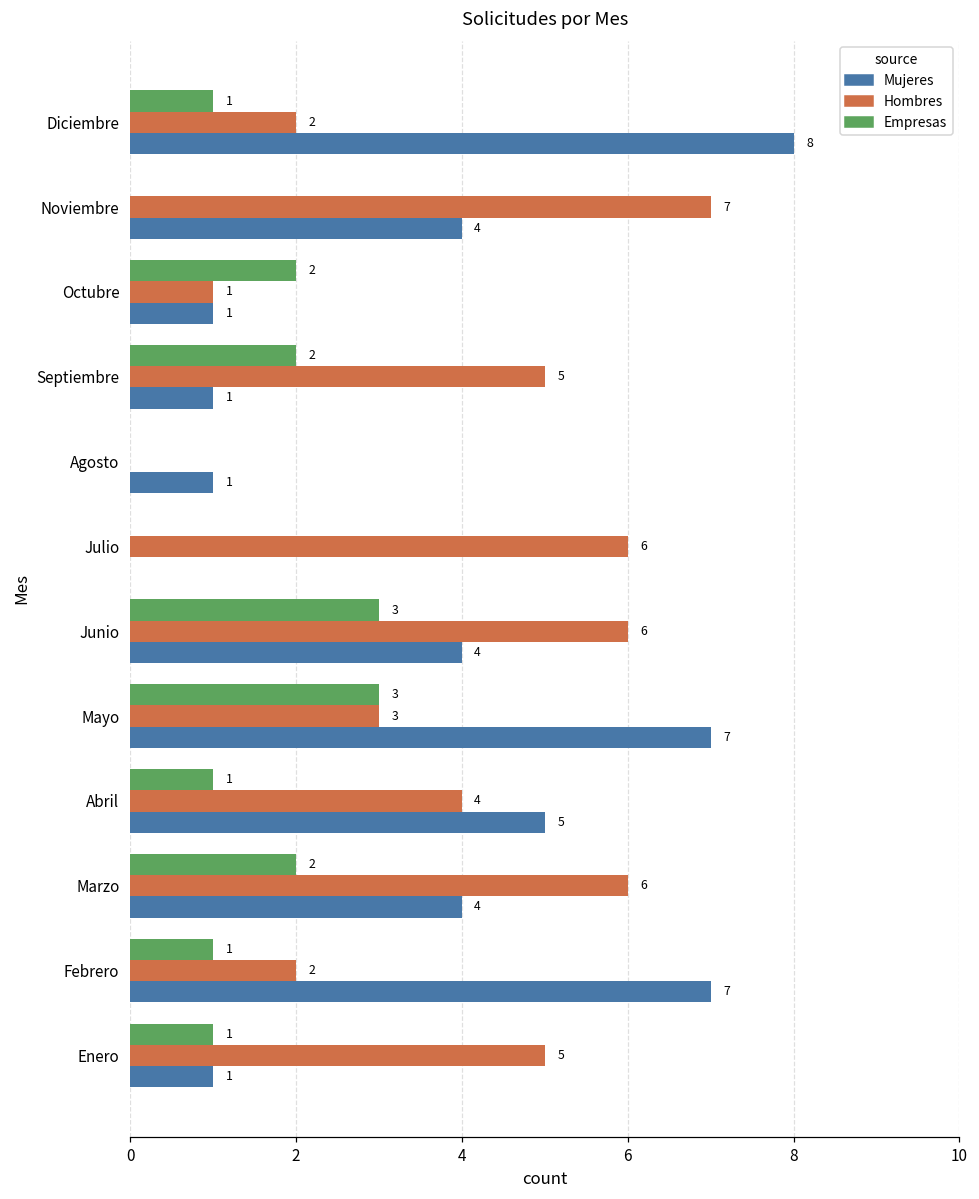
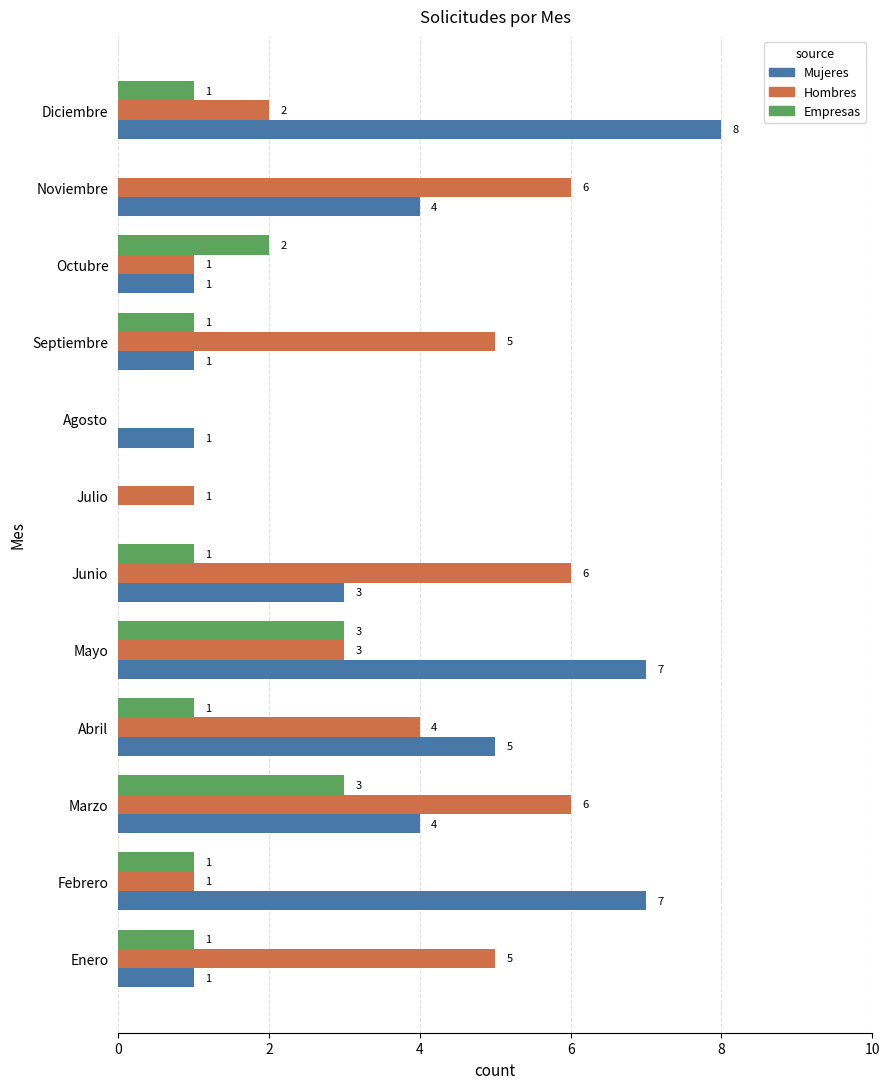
Hombres, Noviembre: 7 -> 6
Empresas, Septiembre: 2 -> 1
Hombres, Julio: 6 -> 1
Empresas, Junio: 3 -> 1
Mujeres, Junio: 4 -> 3
Empresas, Marzo: 2 -> 3
Hombres, Febrero: 2 -> 1
